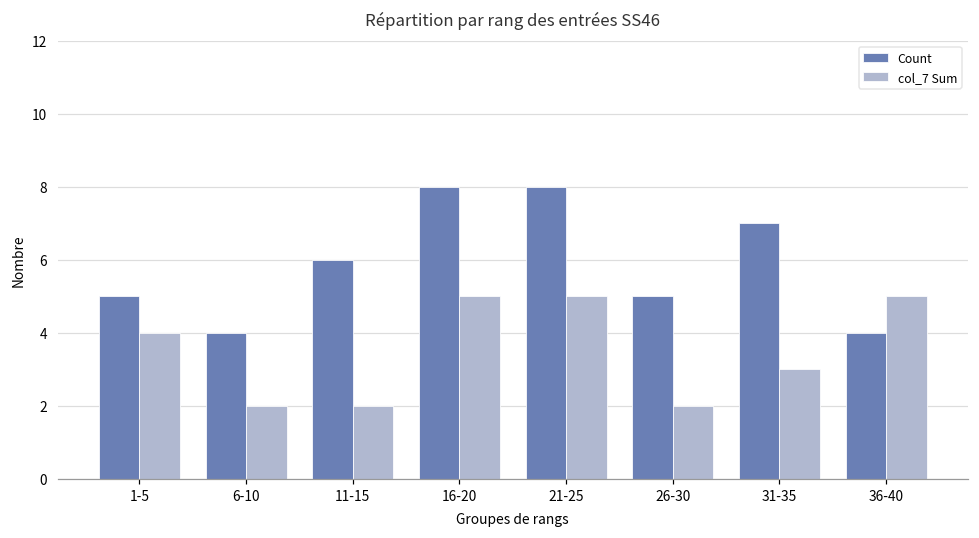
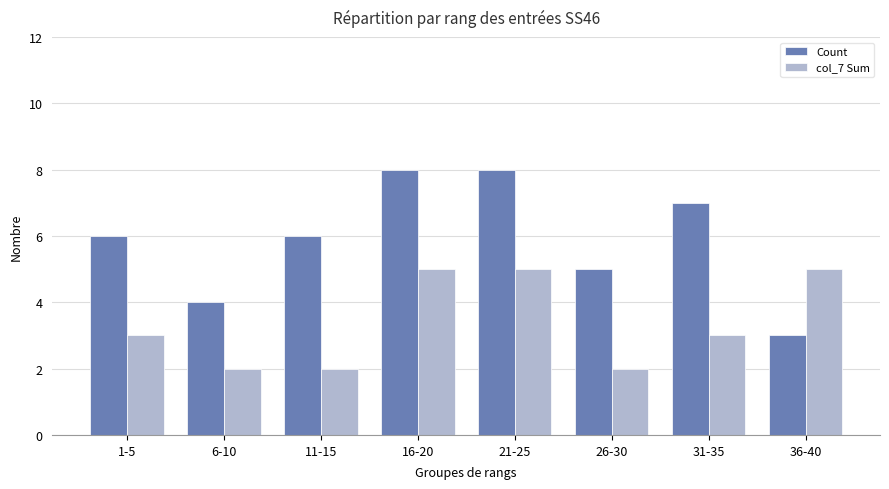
Count, 1-5: 5 -> 6
col_7 Sum, 1-5: 4 -> 3
Count, 36-40: 4 -> 3
